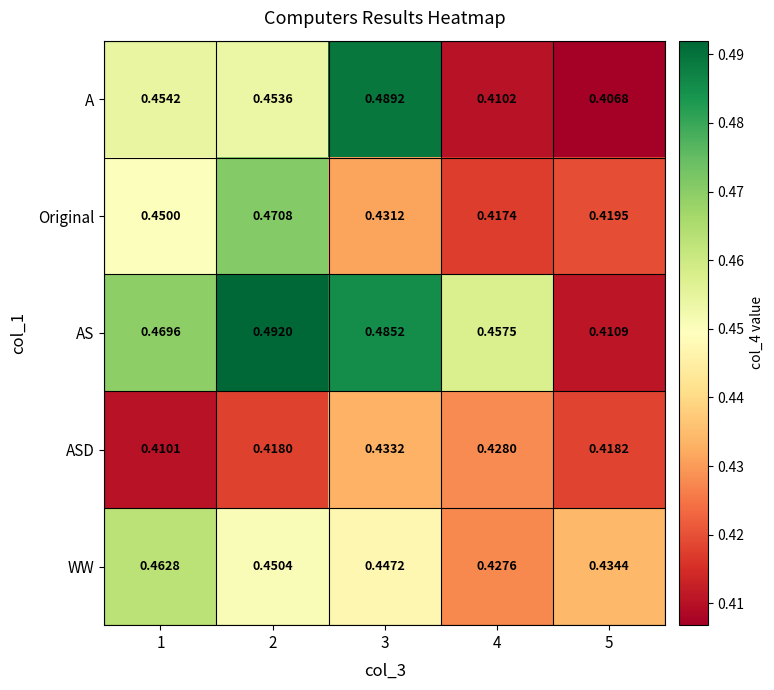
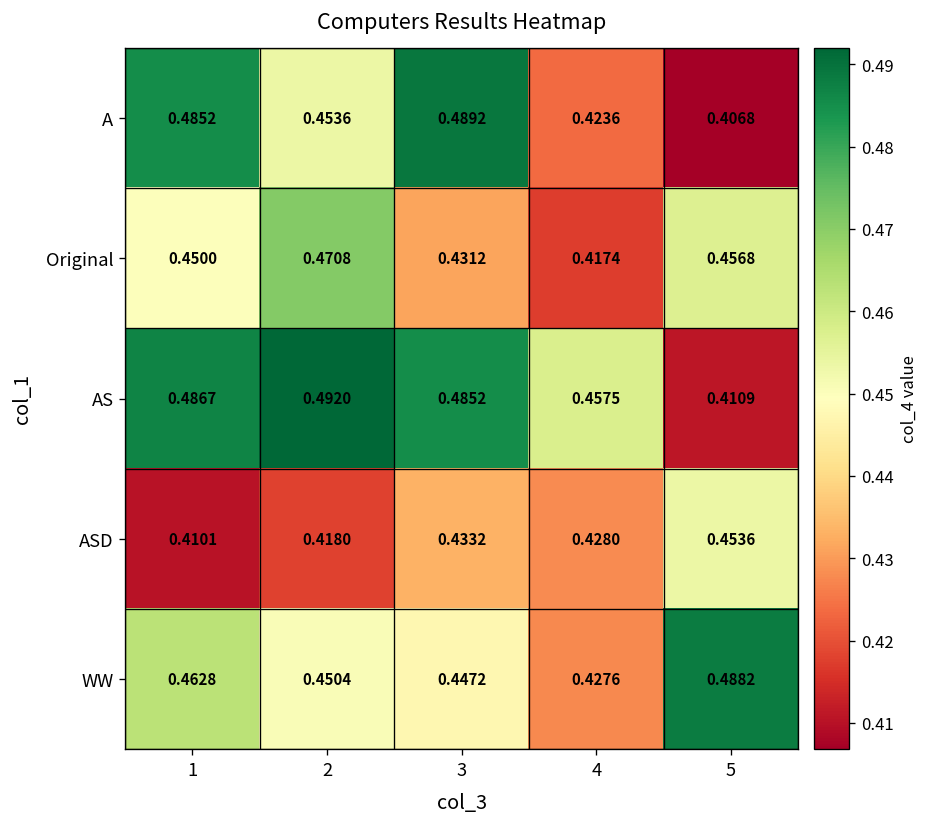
A, 1: 0.4542 -> 0.4852
A, 4: 0.4102 -> 0.4236
Original, 5: 0.4195 -> 0.4568
AS, 1: 0.4696 -> 0.4867
ASD, 5: 0.4182 -> 0.4536
WW, 5: 0.4344 -> 0.4882
